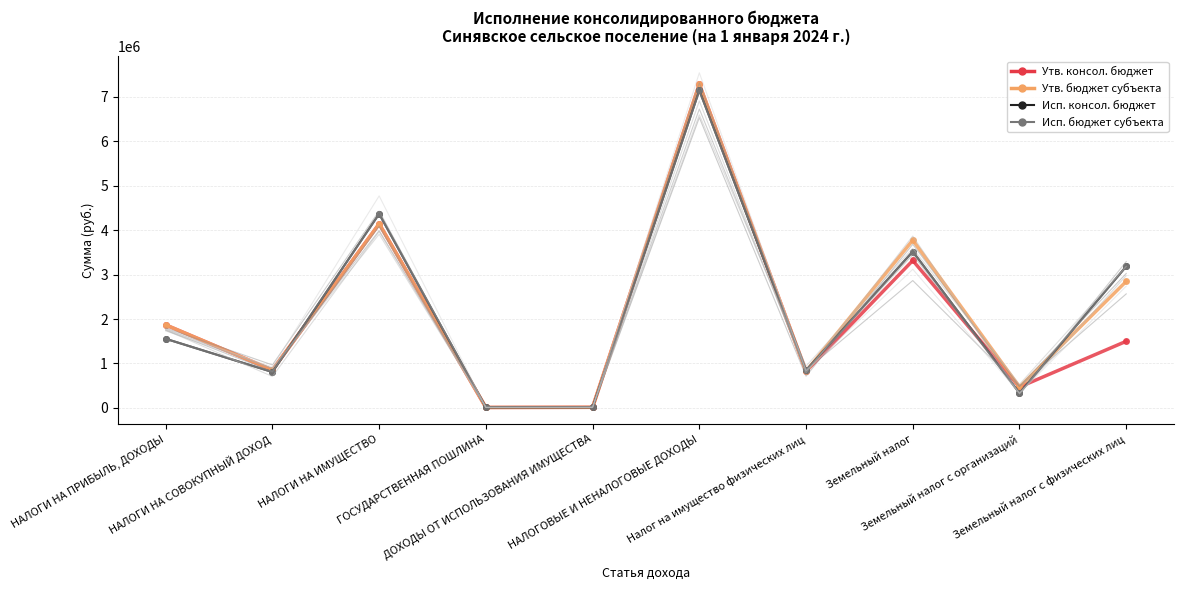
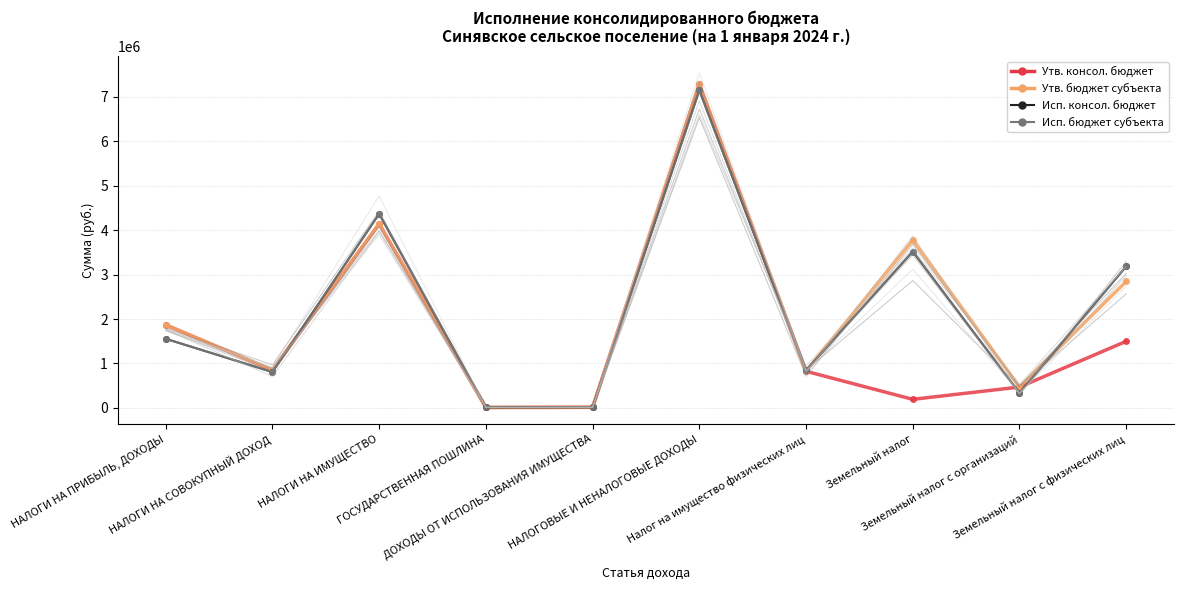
Утв. консол. бюджет, Земельный налог: 3300000 -> 200000
